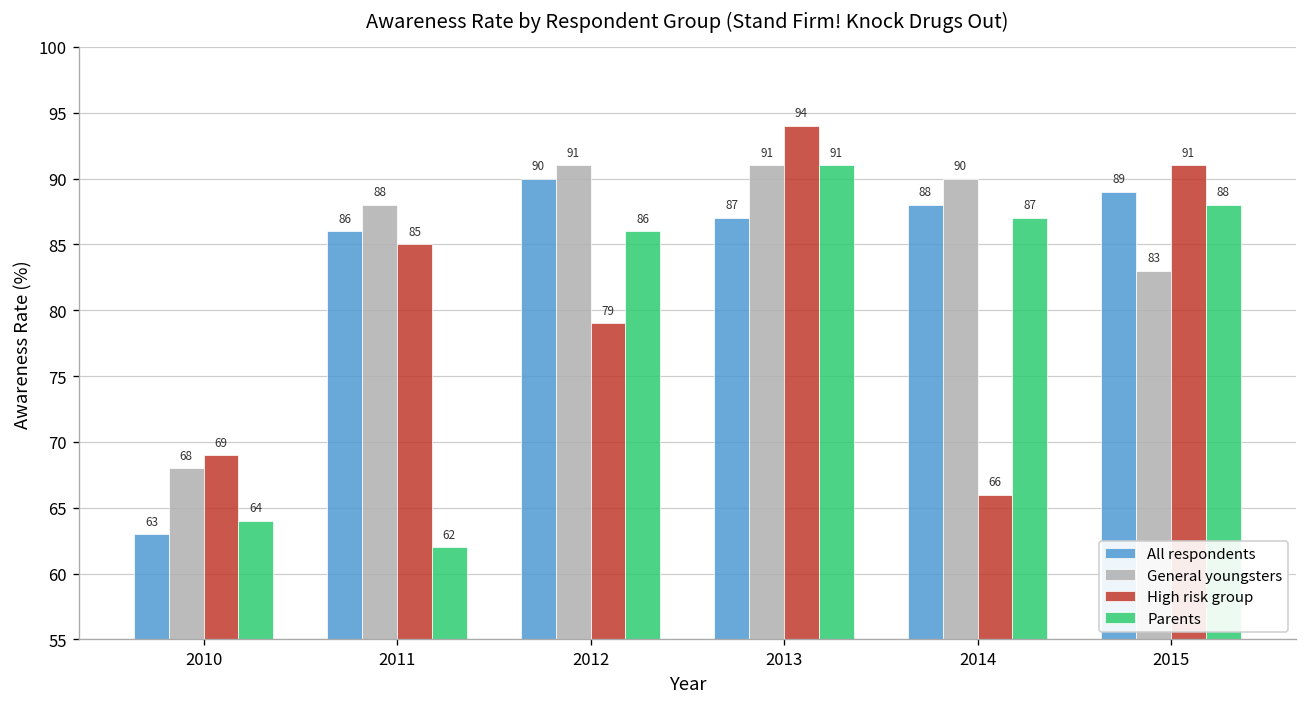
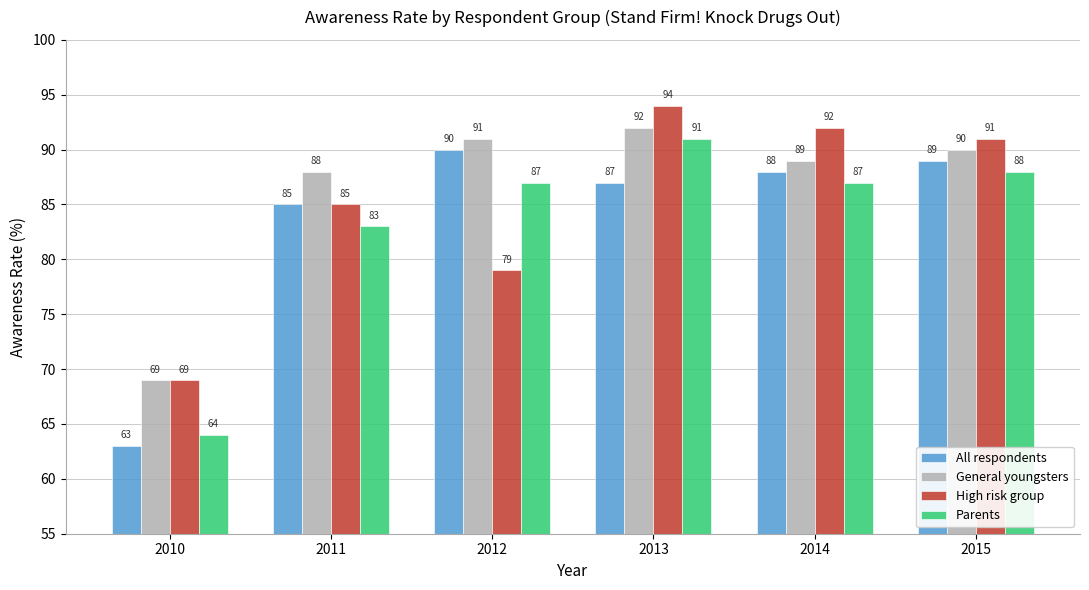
General youngsters, 2010: 68 -> 69
All respondents, 2011: 86 -> 85
Parents, 2011: 62 -> 83
Parents, 2012: 86 -> 87
General youngsters, 2013: 91 -> 92
General youngsters, 2014: 90 -> 89
High risk group, 2014: 66 -> 92
General youngsters, 2015: 83 -> 90
